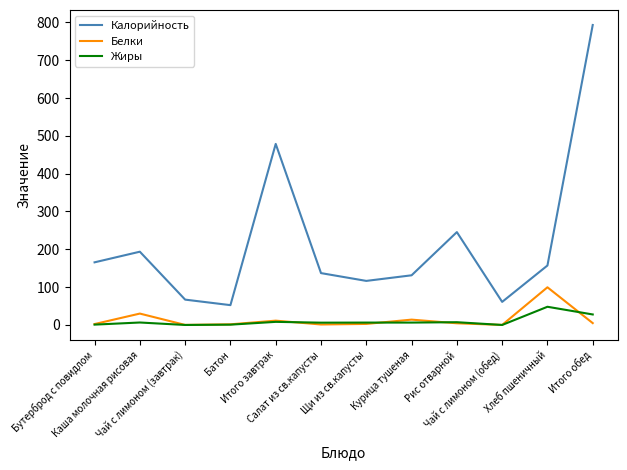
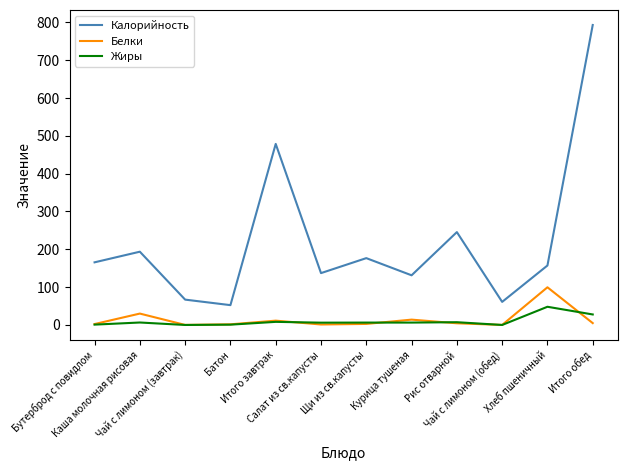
Калорийность, Щи из св.капусты: 120 -> 180
